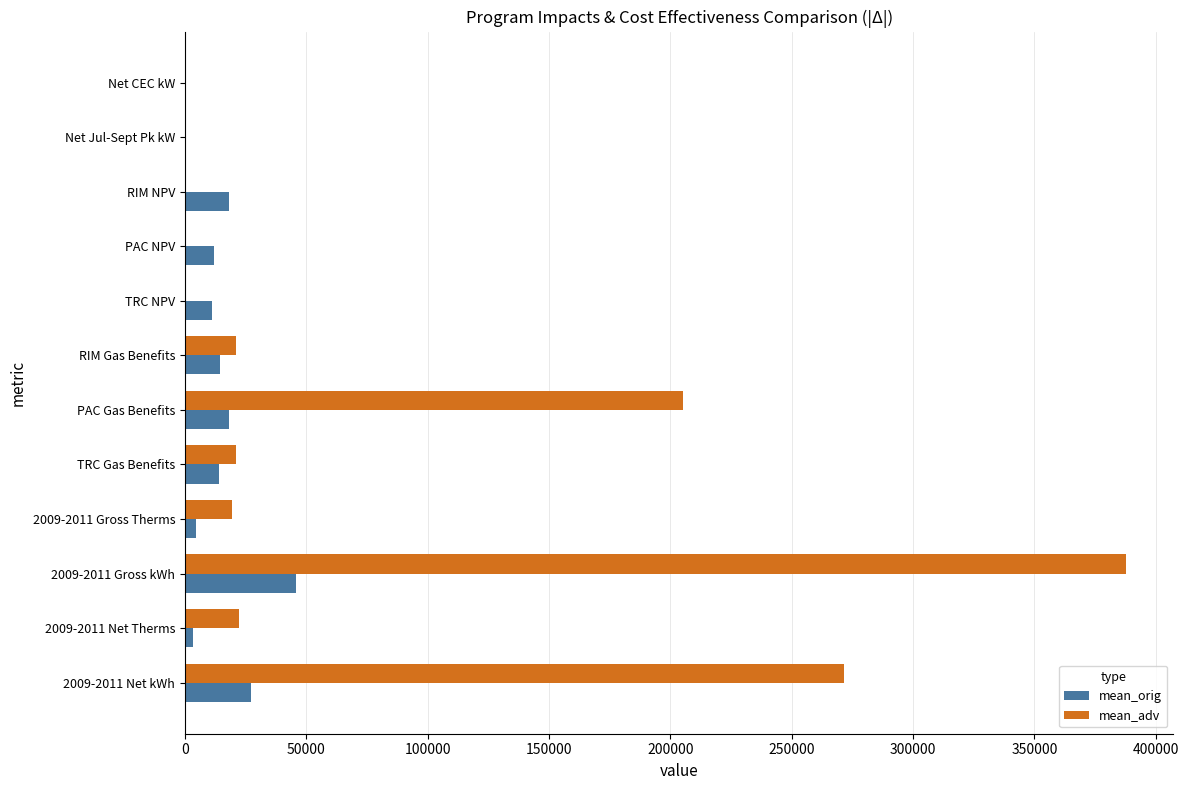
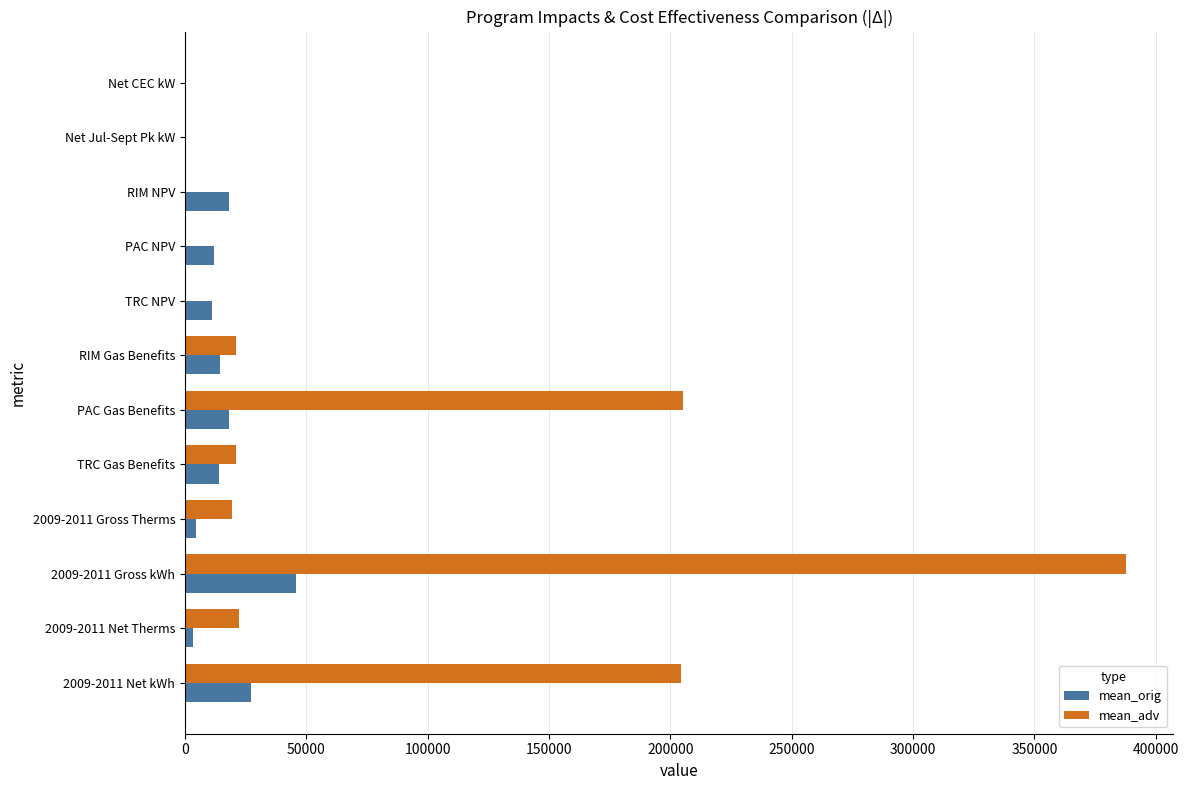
mean_adv, 2009-2011 Net kWh: 272000 -> 204000
